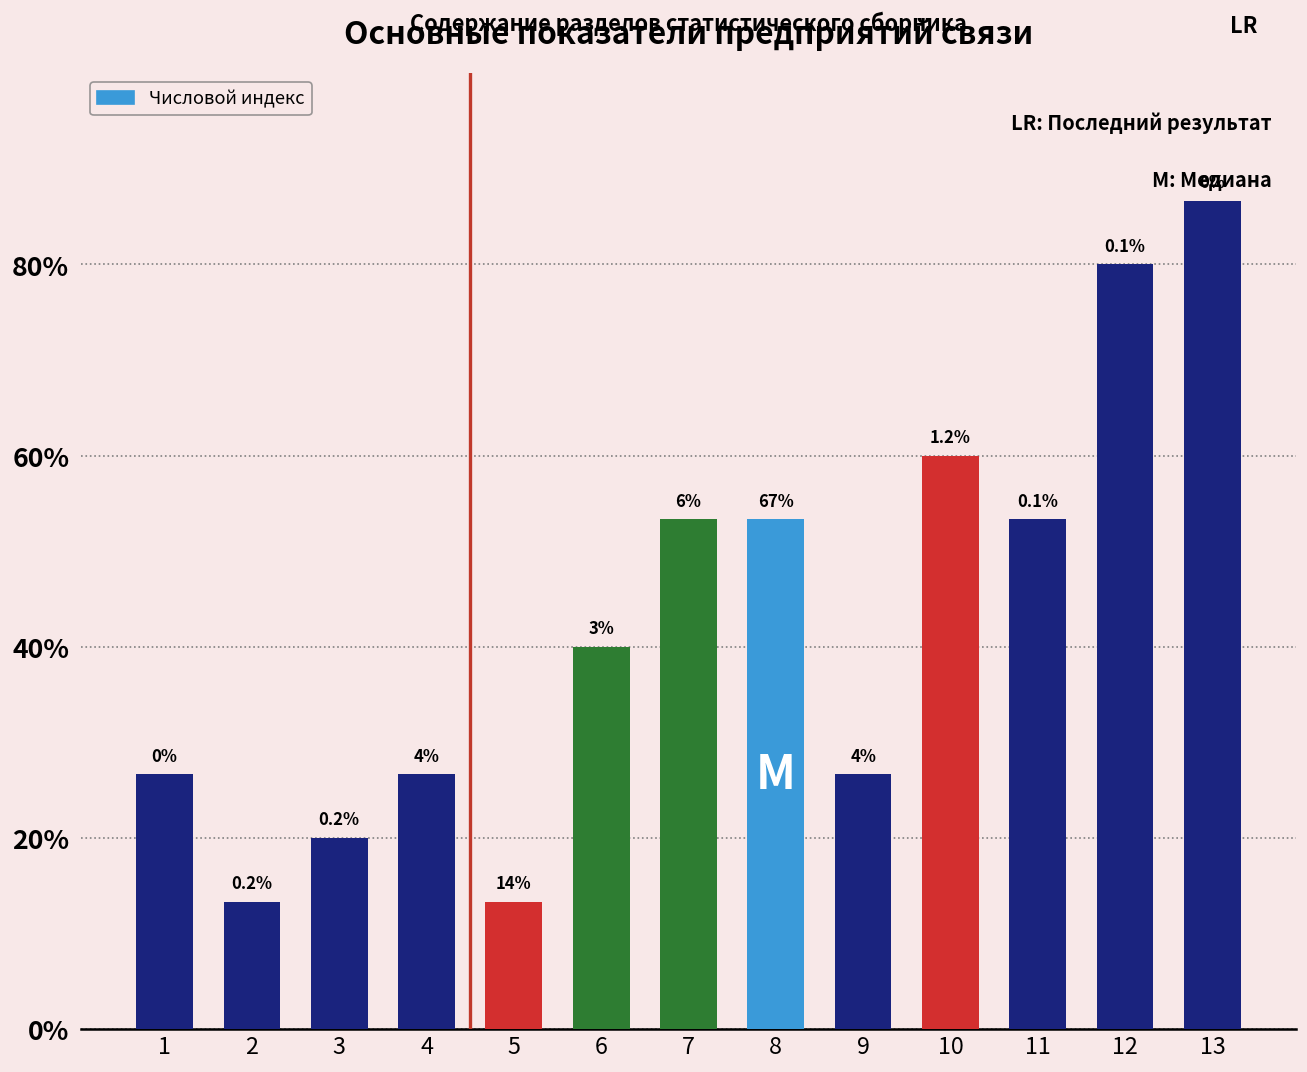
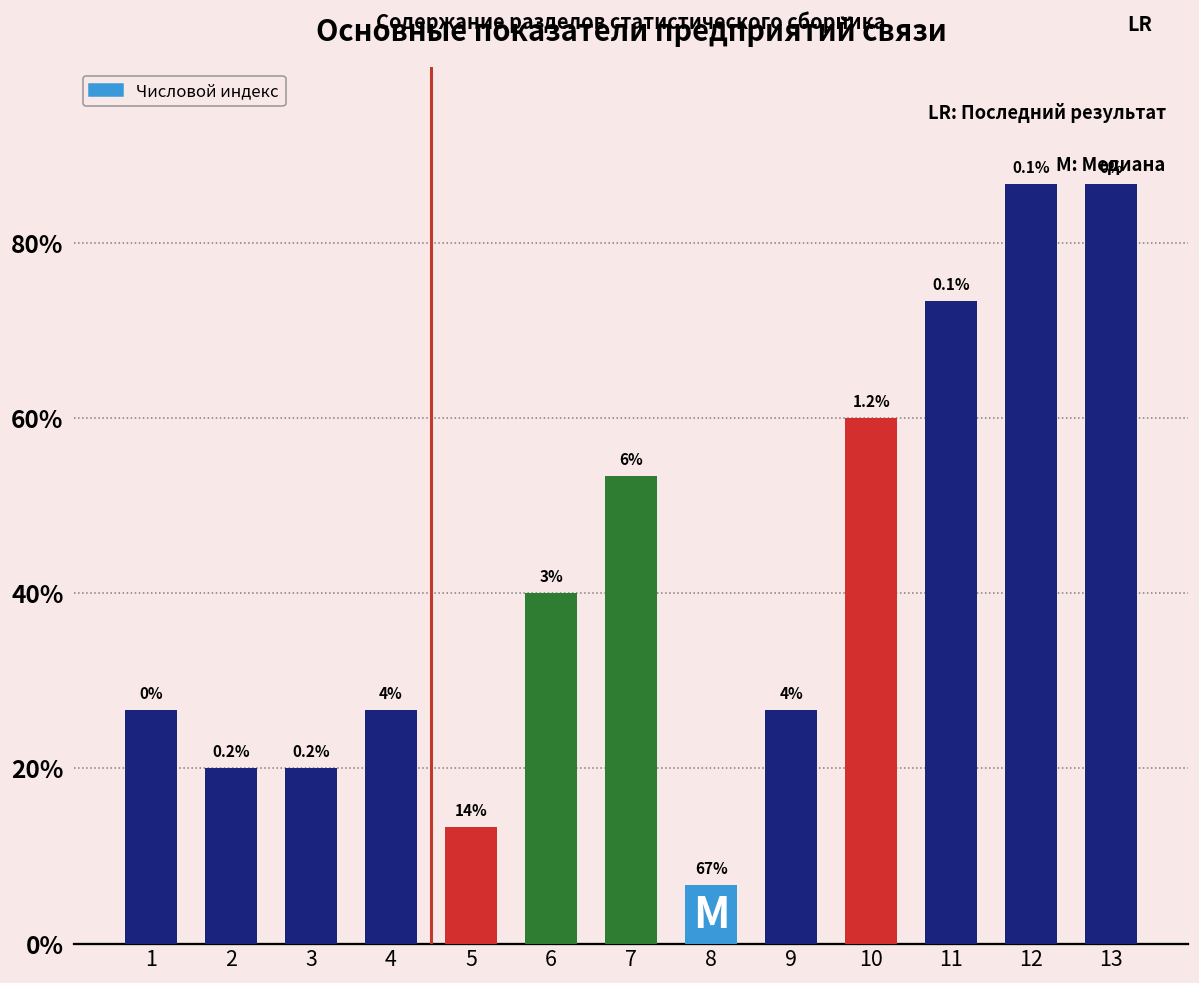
2: 13% -> 20%
8: 53% -> 7%
11: 53% -> 73%
12: 80% -> 87%
